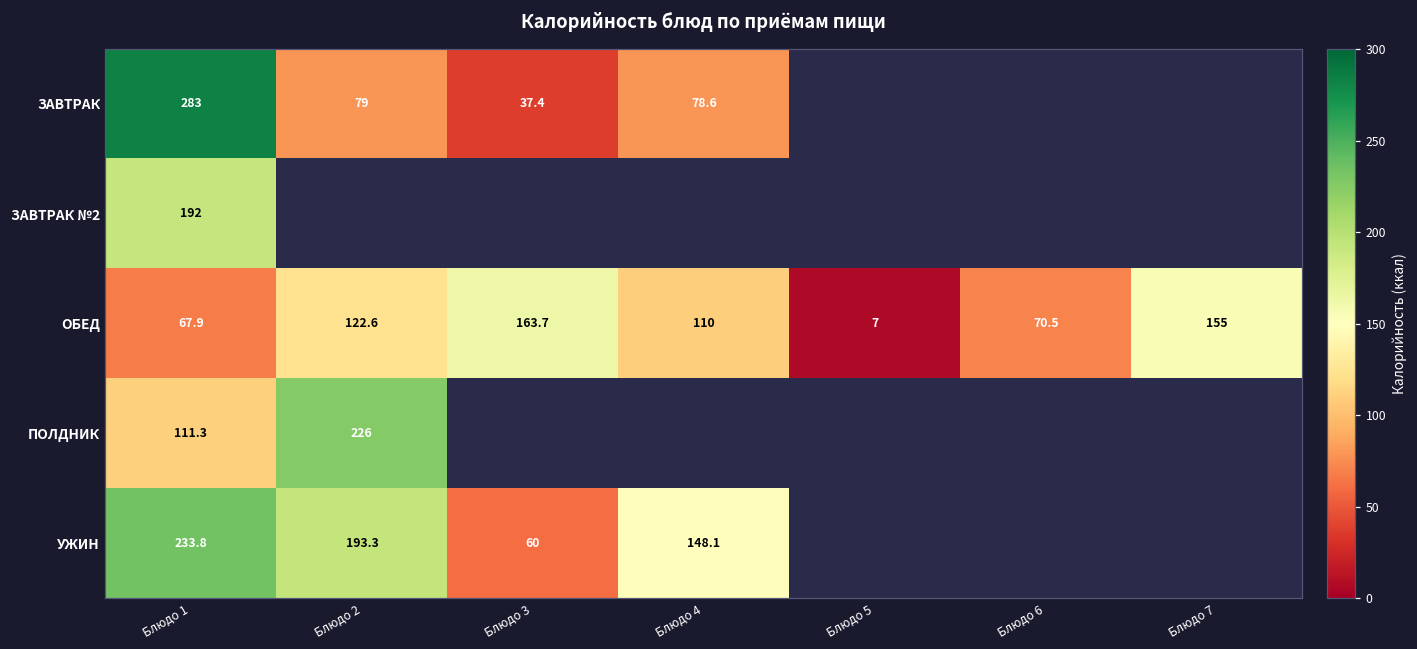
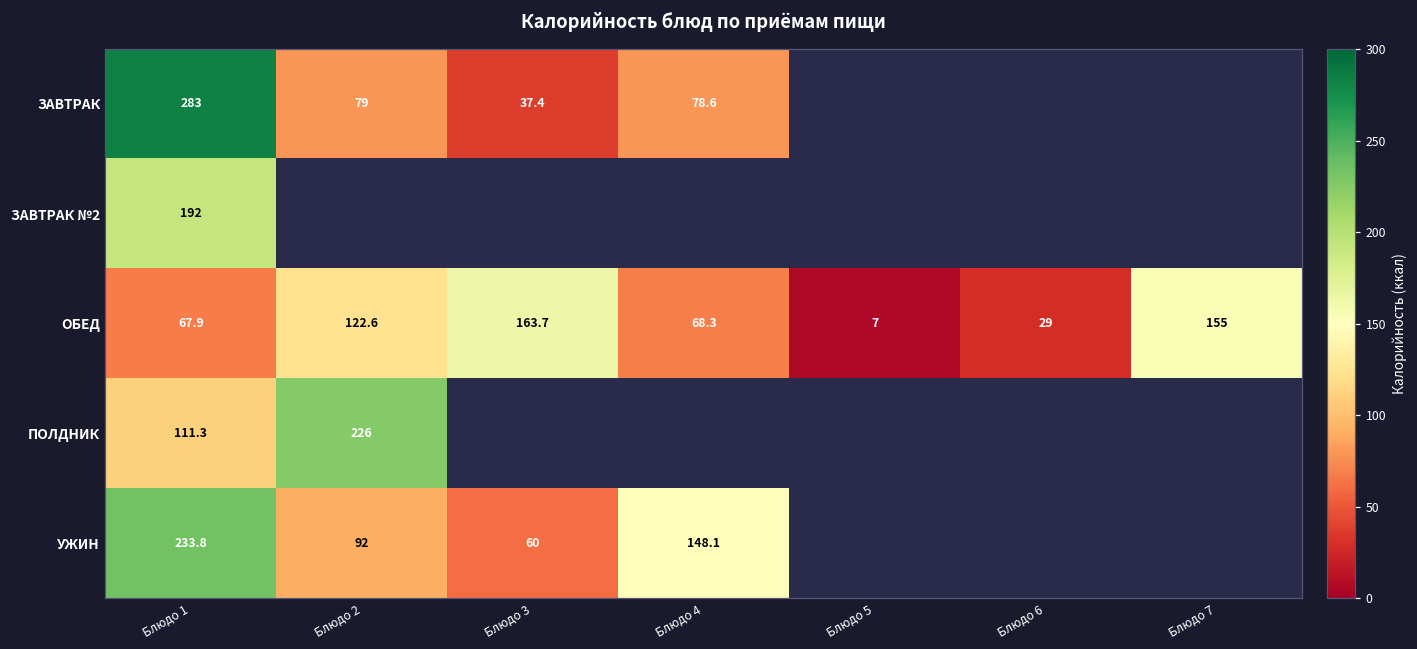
ОБЕД, Блюдо 4: 110 -> 68.3
ОБЕД, Блюдо 6: 70.5 -> 29
УЖИН, Блюдо 2: 193.3 -> 92
